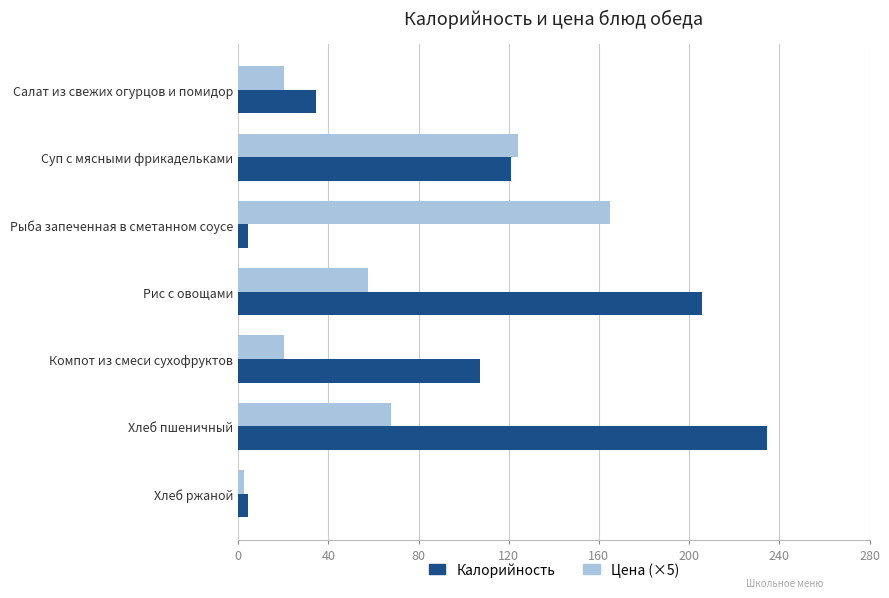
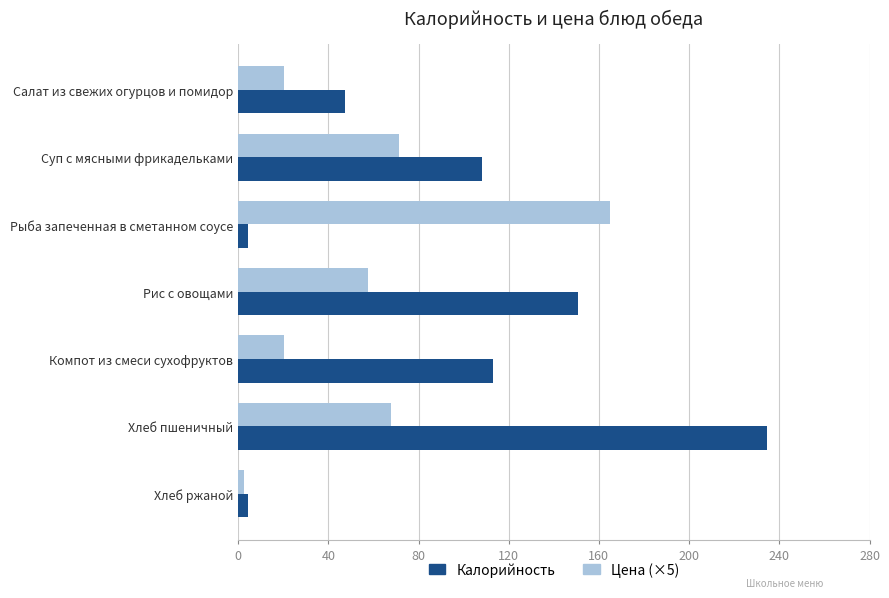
Калорийность, Салат из свежих огурцов и помидор: 35 -> 47
Цена (×5), Суп с мясными фрикадельками: 124 -> 71
Калорийность, Суп с мясными фрикадельками: 121 -> 108
Калорийность, Рис с овощами: 206 -> 151
Калорийность, Компот из смеси сухофруктов: 107 -> 113
